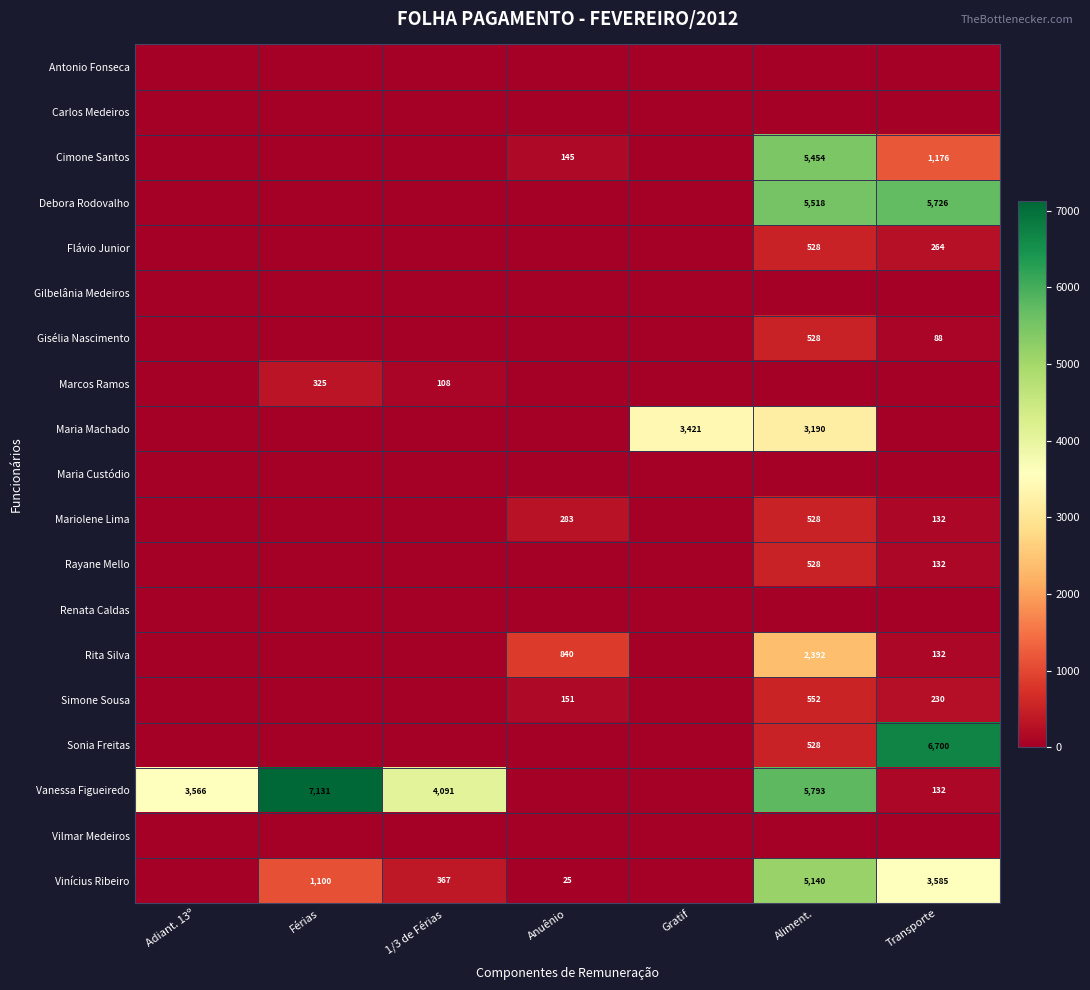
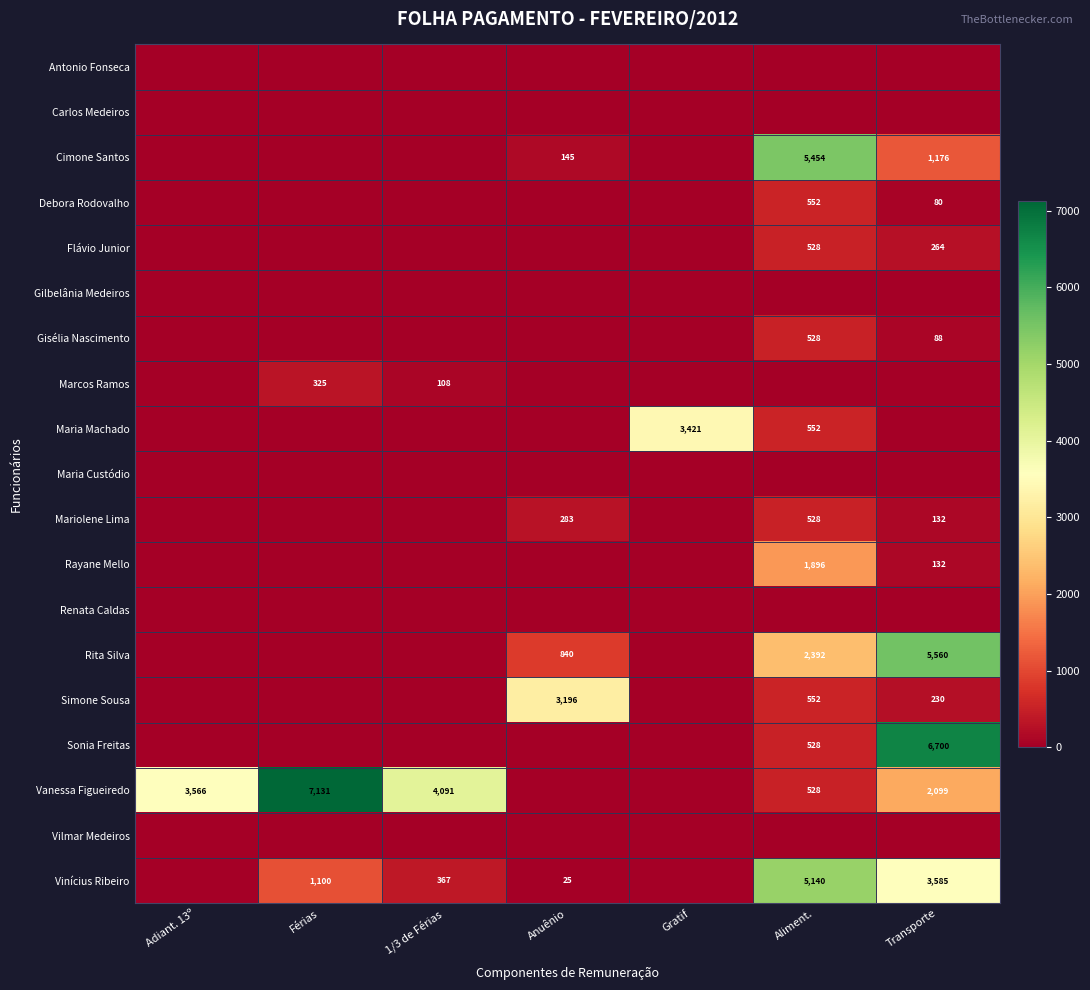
Debora Rodovalho, Aliment.: 5,518 -> 552
Debora Rodovalho, Transporte: 5,726 -> 80
Maria Machado, Aliment.: 3,190 -> 552
Rayane Mello, Aliment.: 528 -> 1,896
Rita Silva, Transporte: 132 -> 5,560
Simone Sousa, Anuênio: 151 -> 3,196
Vanessa Figueiredo, Aliment.: 5,793 -> 528
Vanessa Figueiredo, Transporte: 132 -> 2,099
